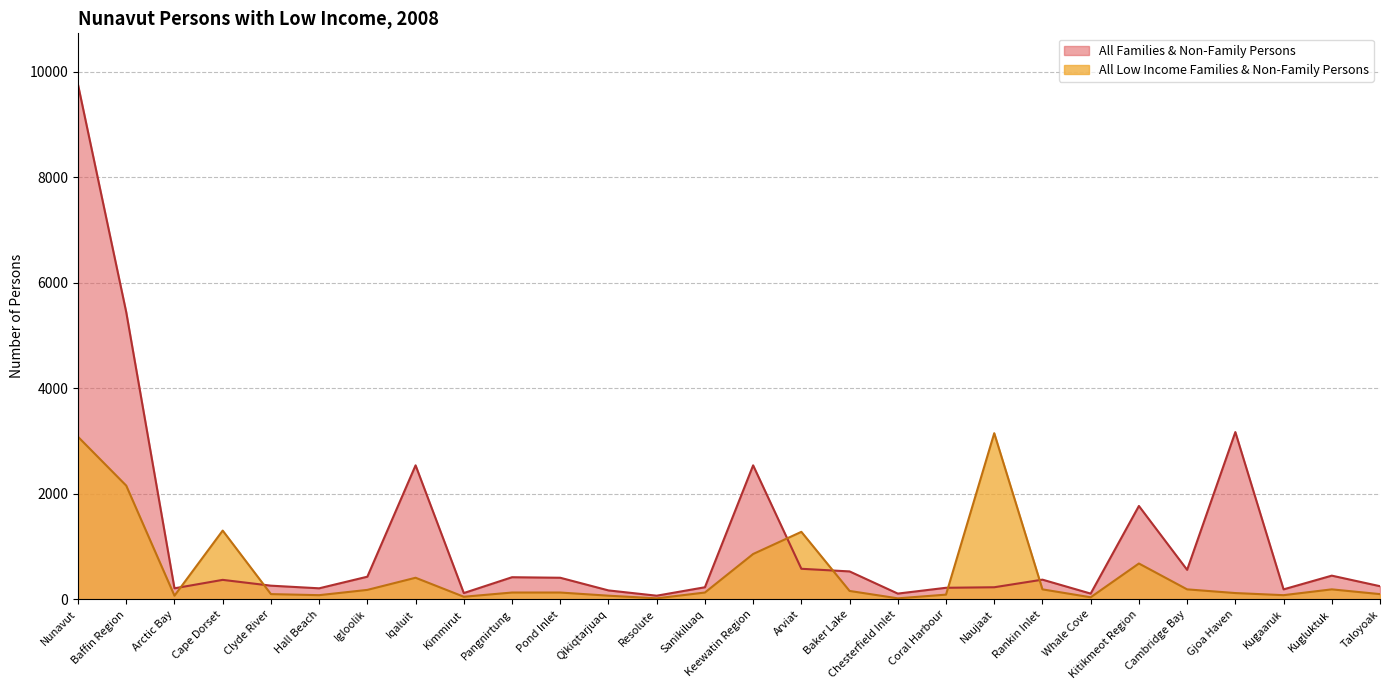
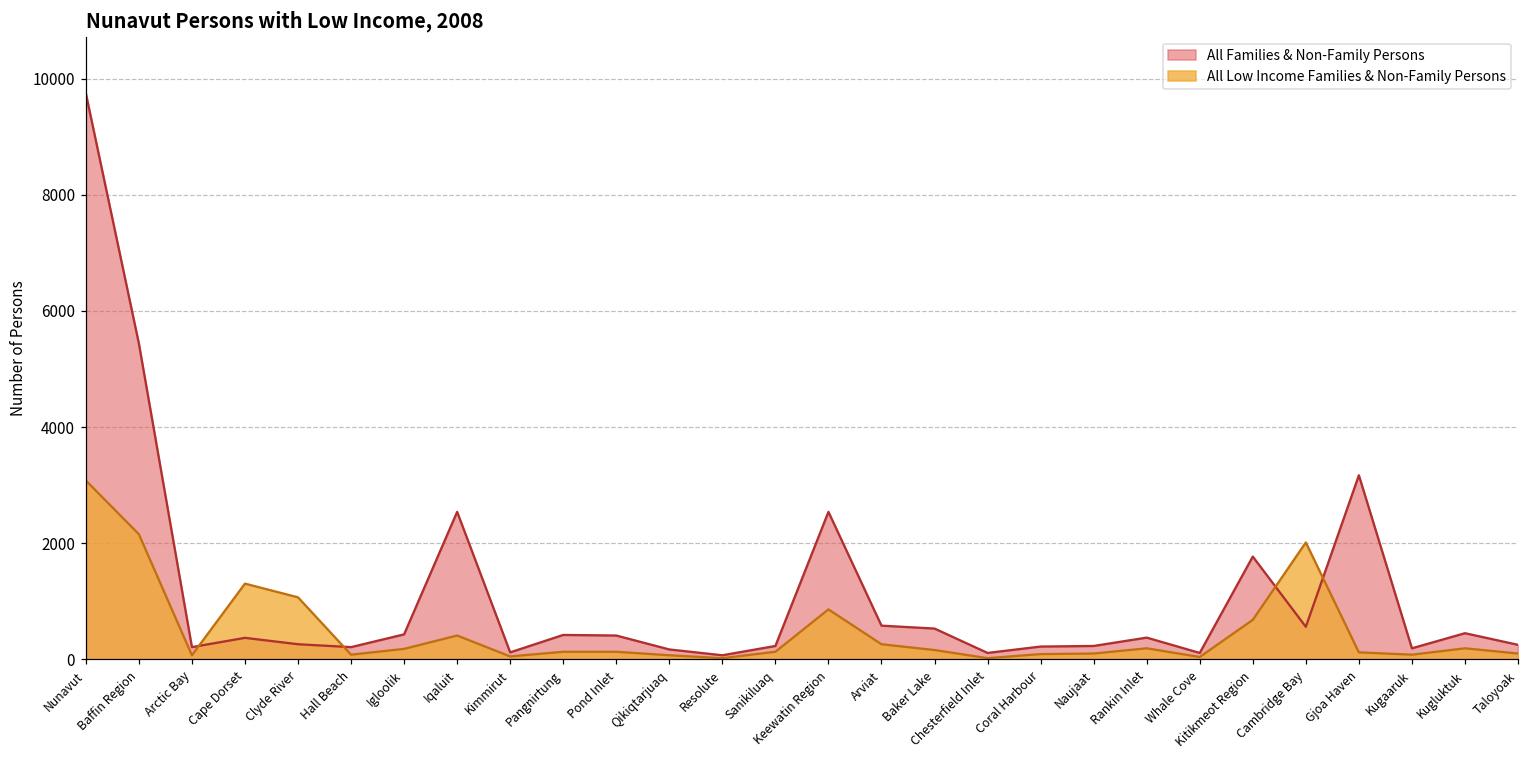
All Low Income Families & Non-Family Persons, Clyde River: 100 -> 1100
All Low Income Families & Non-Family Persons, Arviat: 1300 -> 300
All Low Income Families & Non-Family Persons, Naujaat: 3100 -> 100
All Low Income Families & Non-Family Persons, Cambridge Bay: 200 -> 2000
